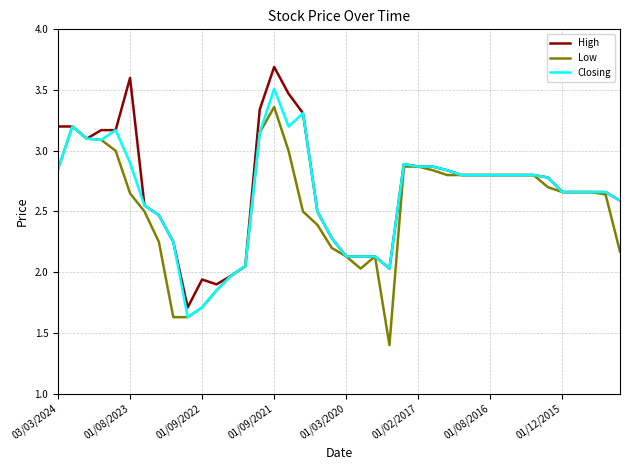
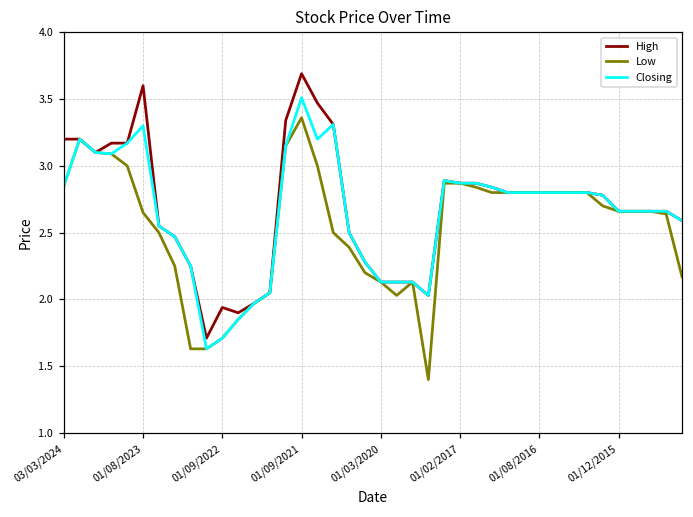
Closing, 01/08/2023: 2.9 -> 3.3
